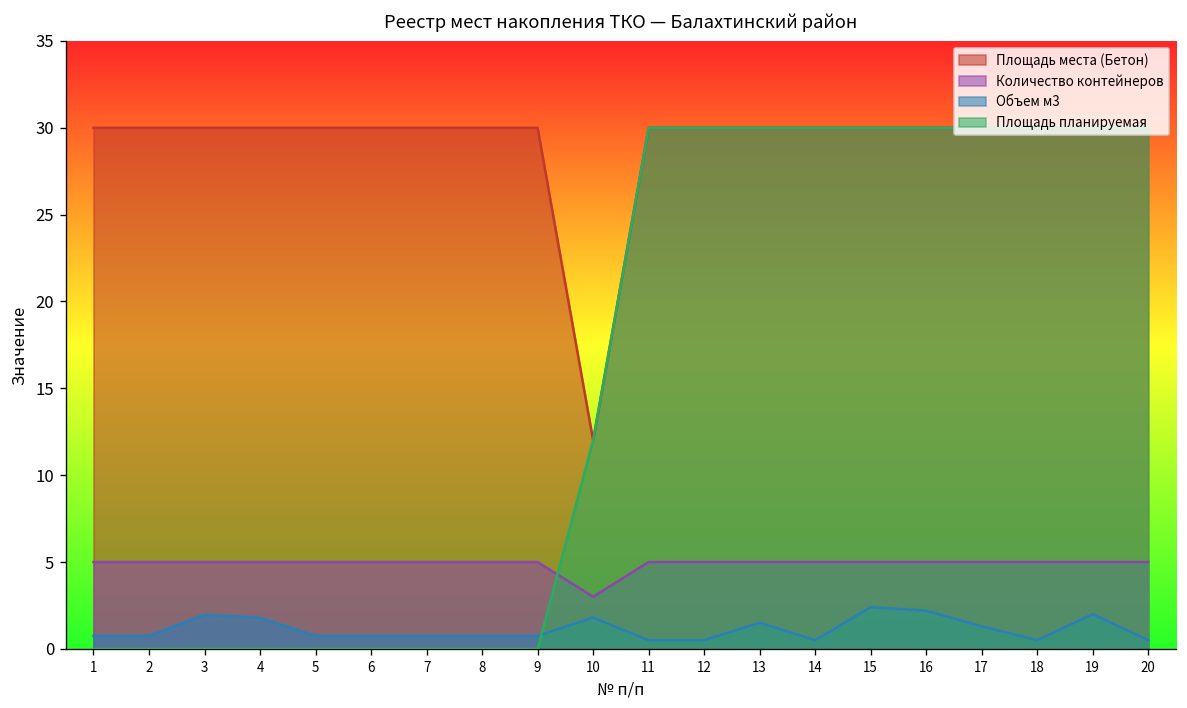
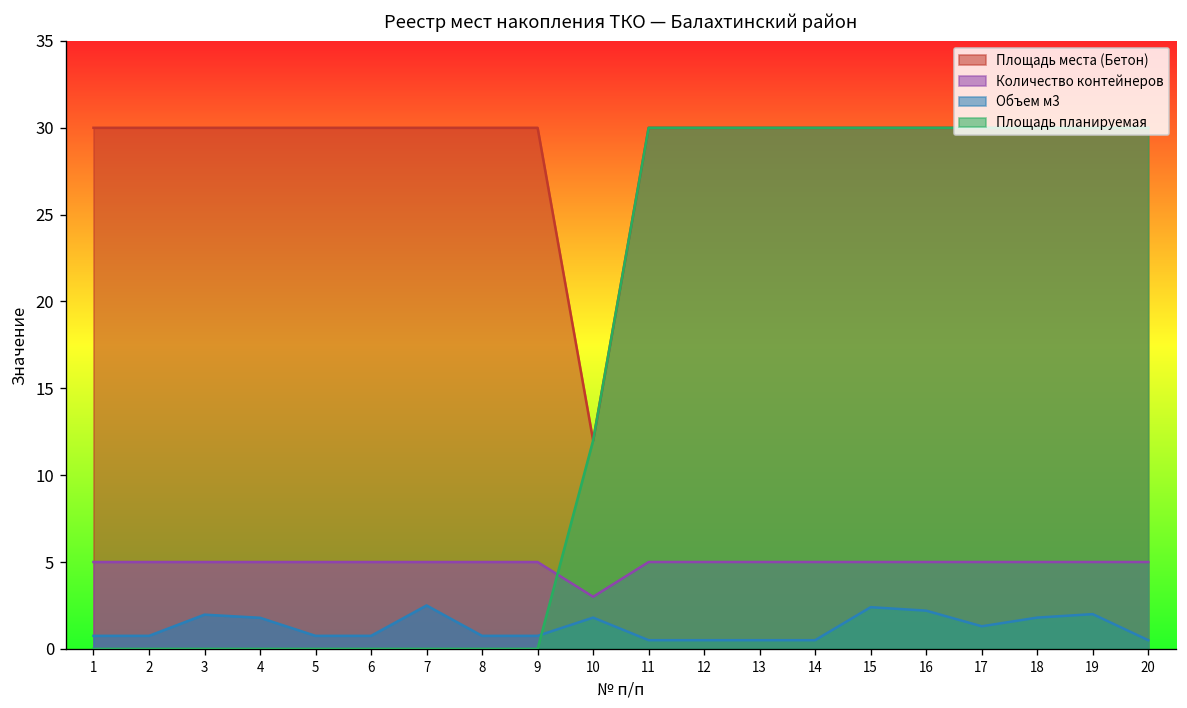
Объем м3, 7: 0.8 -> 2.5
Объем м3, 13: 1.5 -> 0.5
Объем м3, 18: 0.5 -> 1.8
